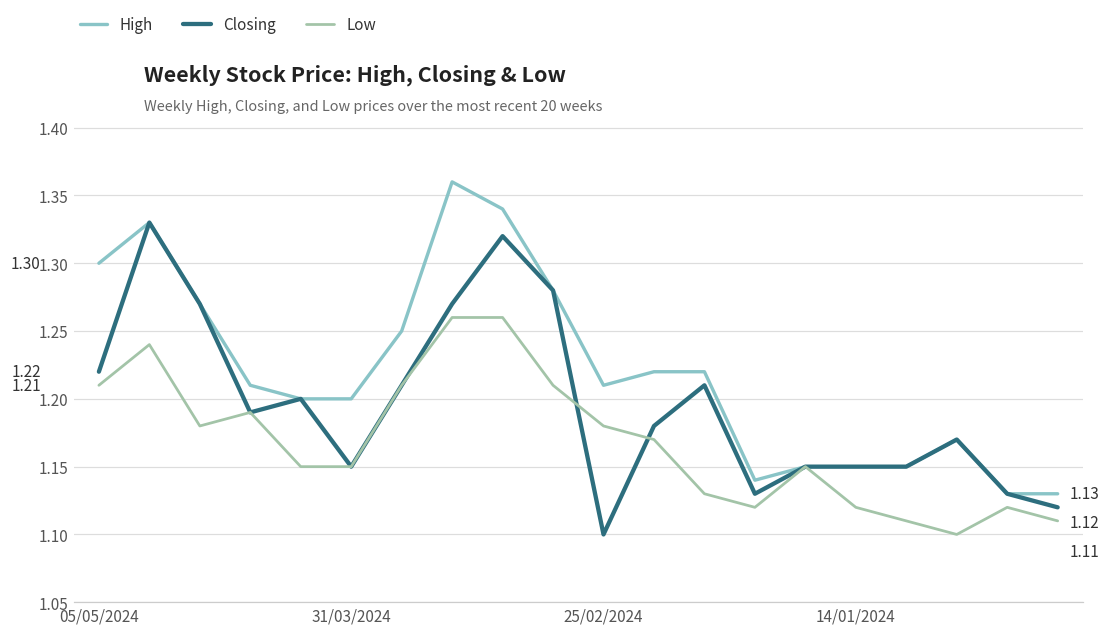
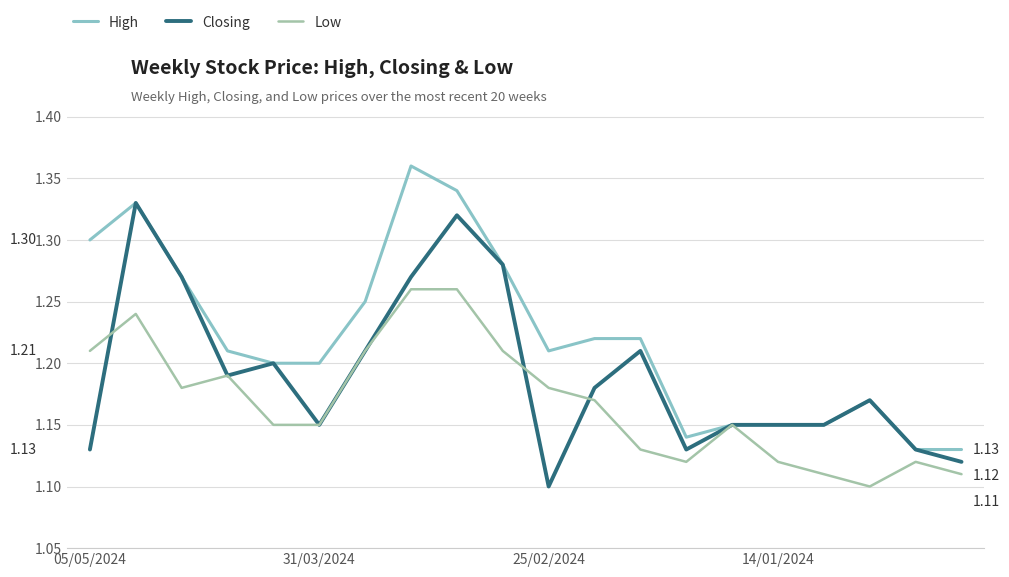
Closing, 05/05/2024: 1.22 -> 1.13
